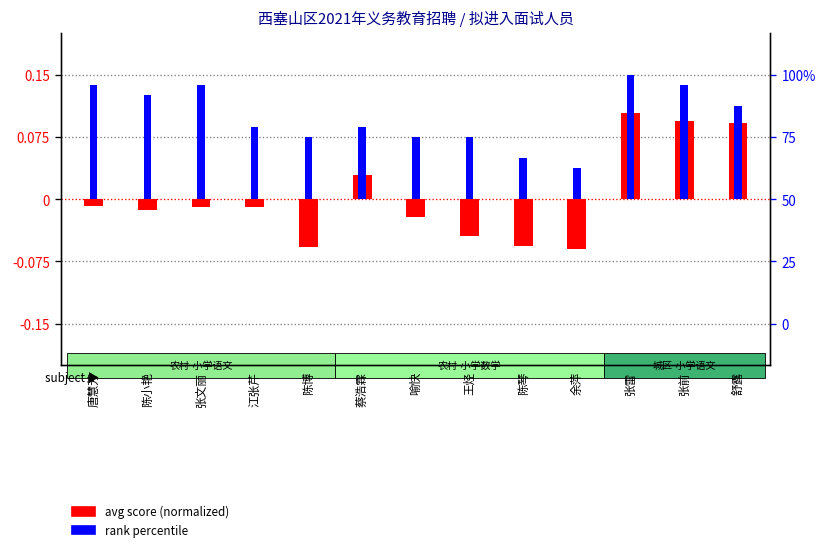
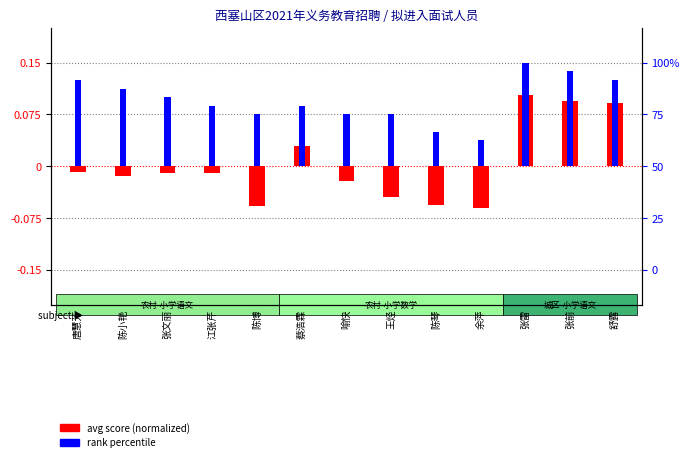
rank percentile, 唐慧芳: 0.14 -> 0.13
rank percentile, 陈小艳: 0.13 -> 0.11
rank percentile, 张文丽: 0.14 -> 0.10
rank percentile, 舒露: 0.11 -> 0.13
